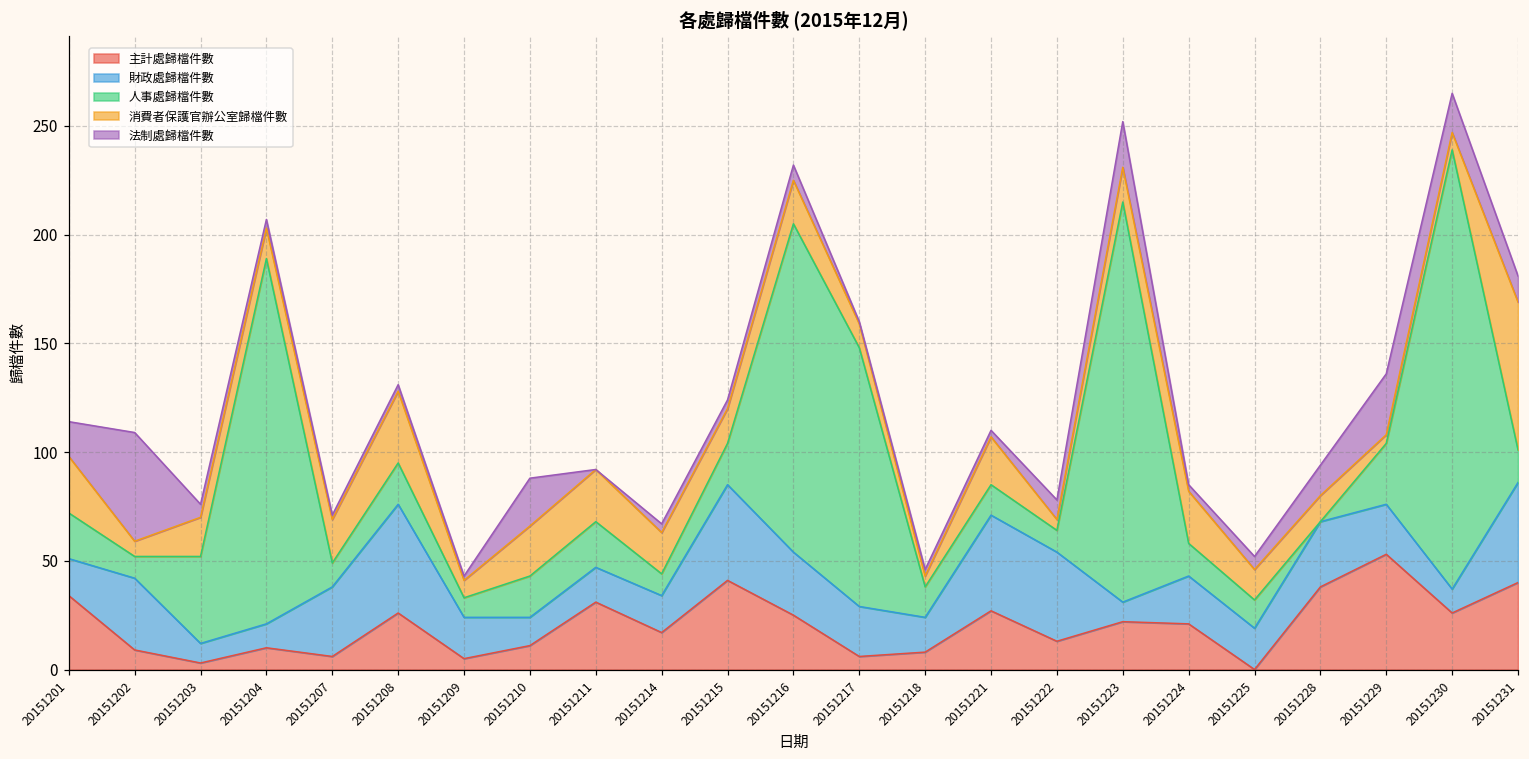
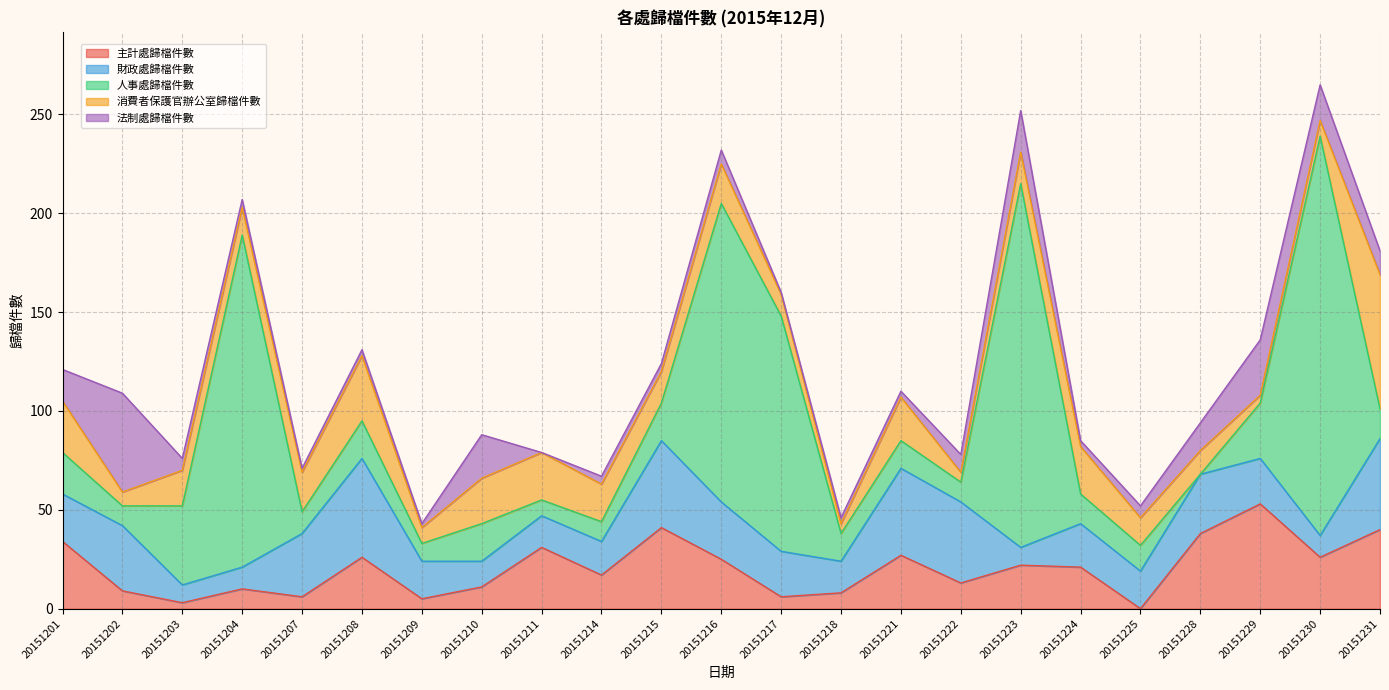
財政處歸檔件數, 20151201: 17 -> 24
人事處歸檔件數, 20151211: 21 -> 8
